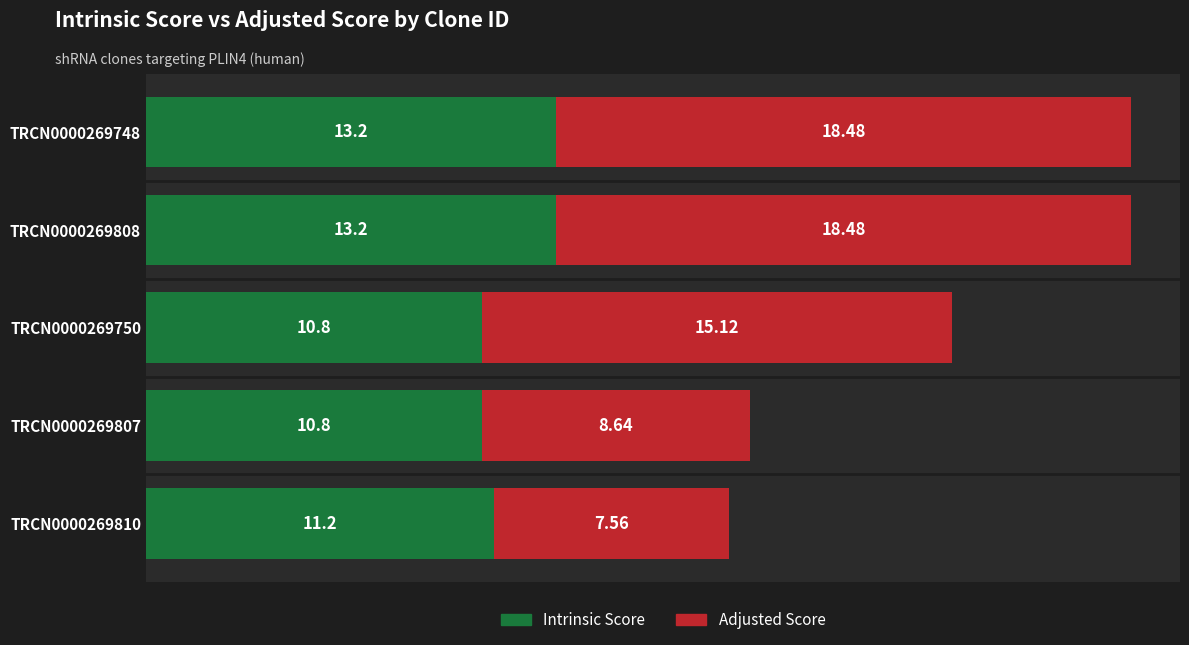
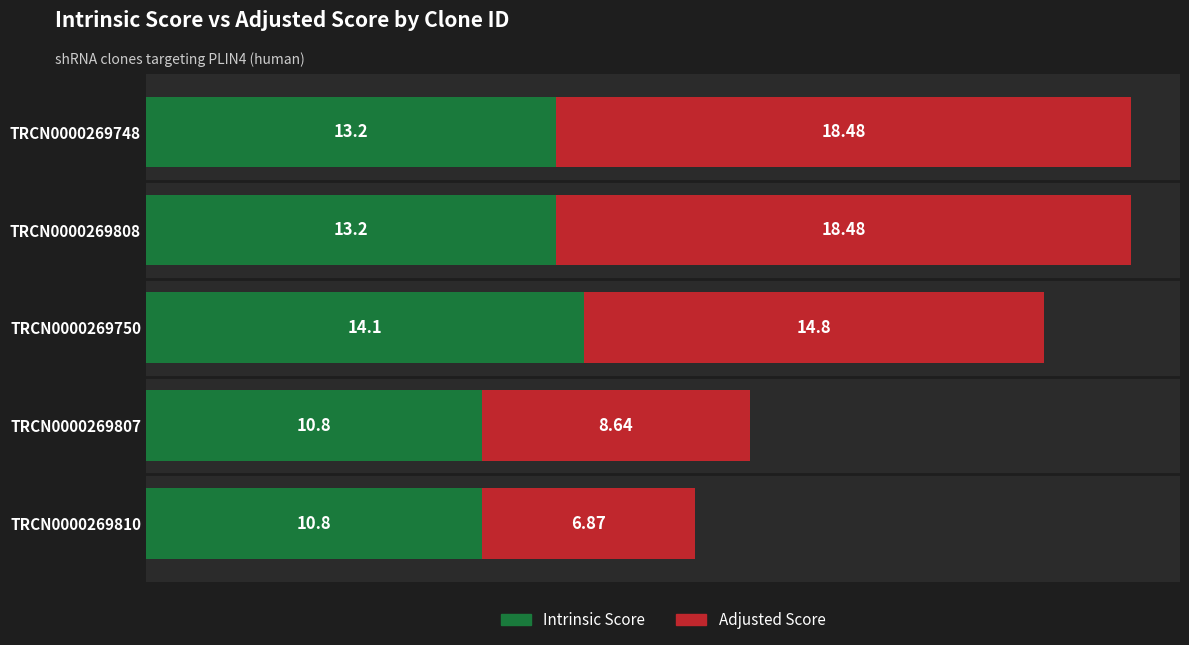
Intrinsic Score, TRCN0000269750: 10.8 -> 14.1
Adjusted Score, TRCN0000269750: 15.12 -> 14.8
Intrinsic Score, TRCN0000269810: 11.2 -> 10.8
Adjusted Score, TRCN0000269810: 7.56 -> 6.87
